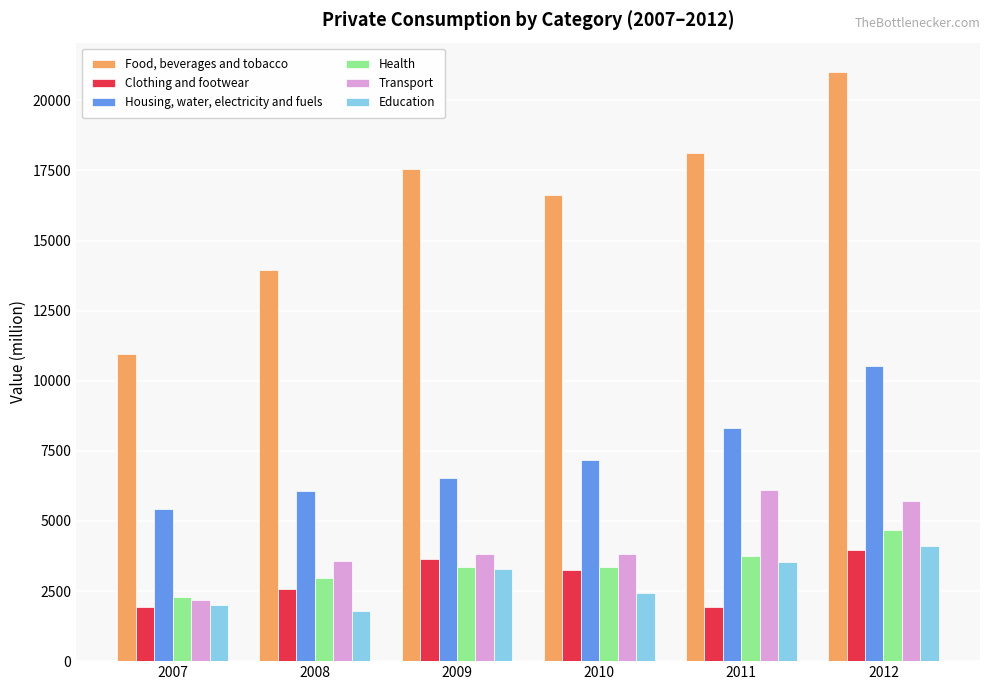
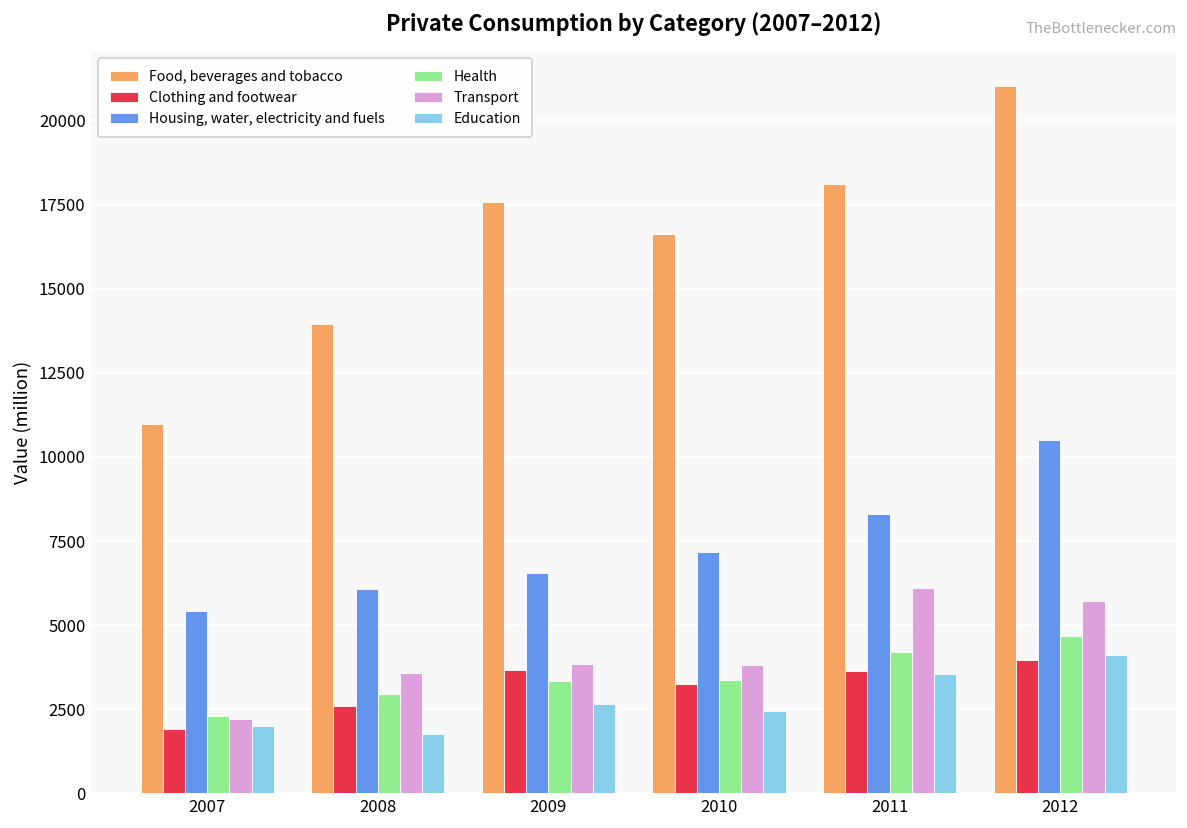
Education, 2009: 3300 -> 2700
Clothing and footwear, 2011: 1900 -> 3600
Health, 2011: 3700 -> 4200
